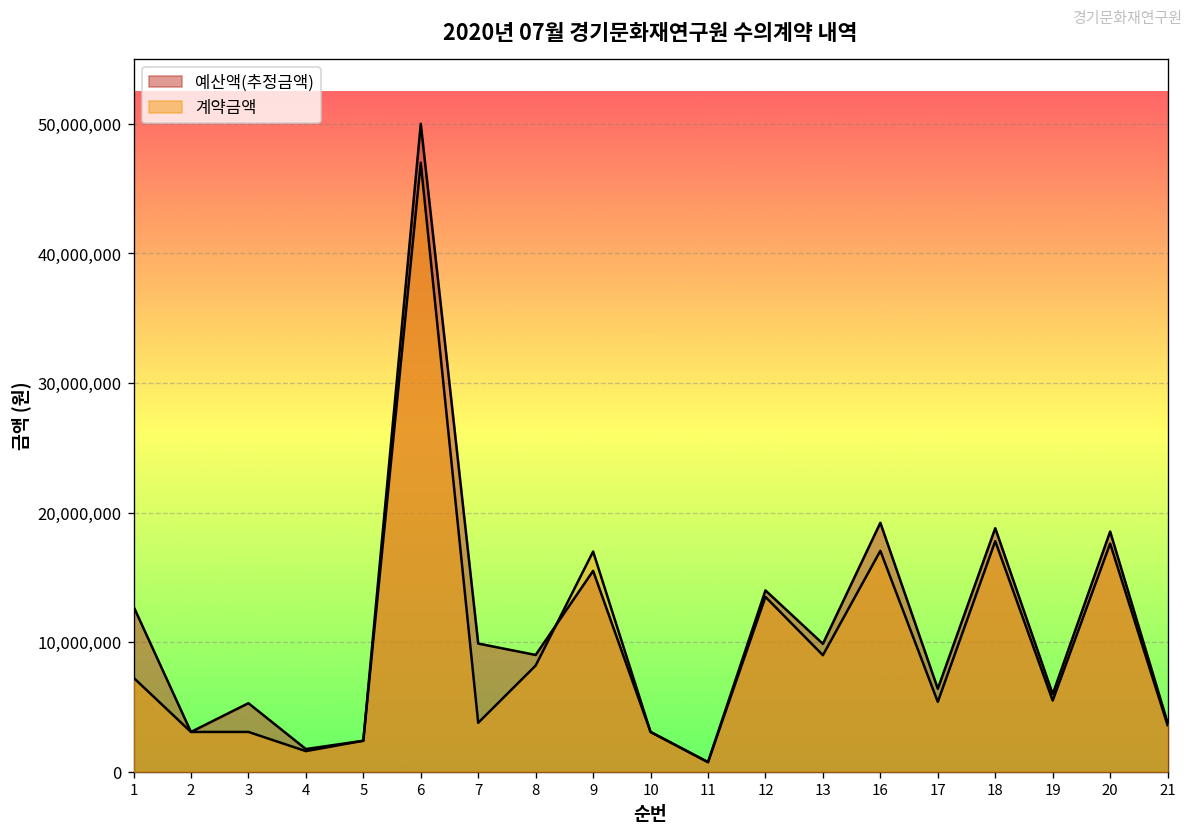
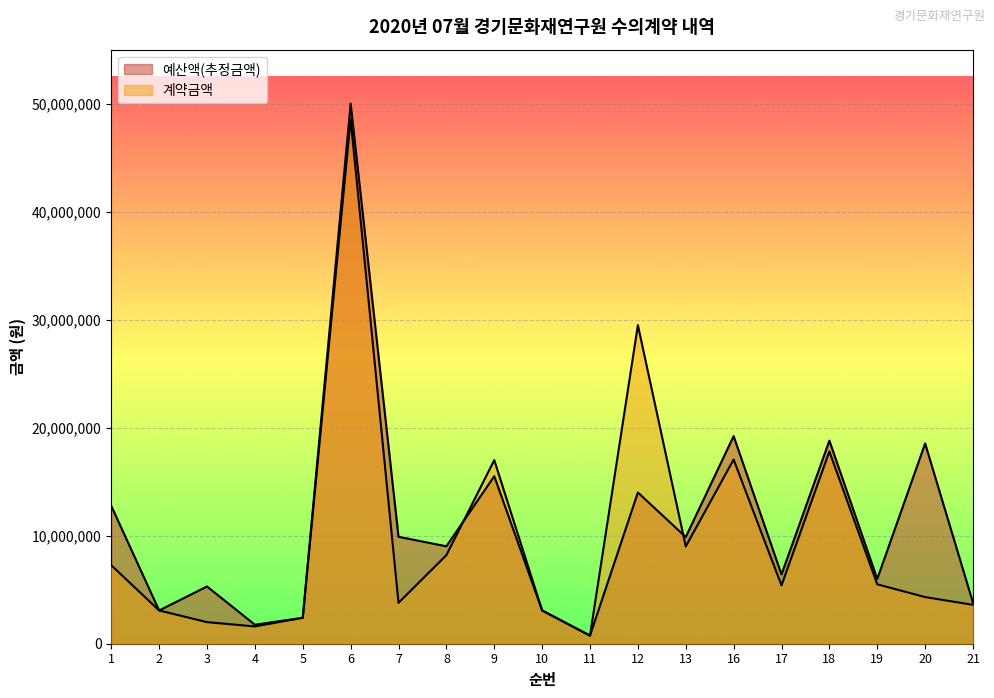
계약금액, 3: 3,100,000 -> 2,000,000
계약금액, 6: 47,000,000 -> 48,500,000
계약금액, 12: 13,500,000 -> 29,500,000
계약금액, 20: 17,600,000 -> 4,300,000
